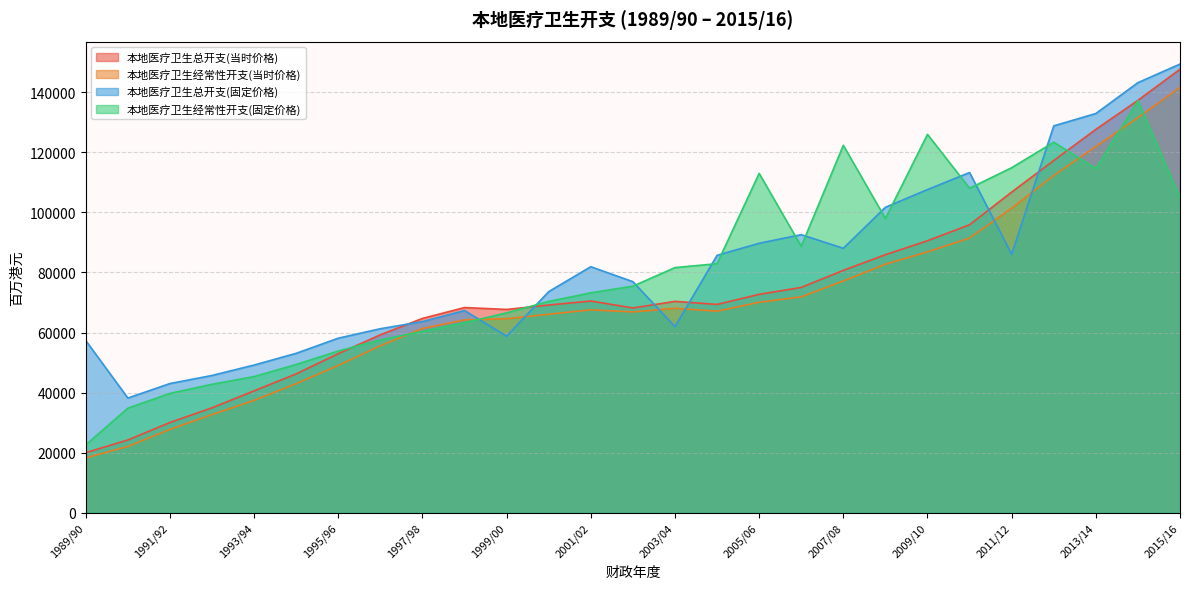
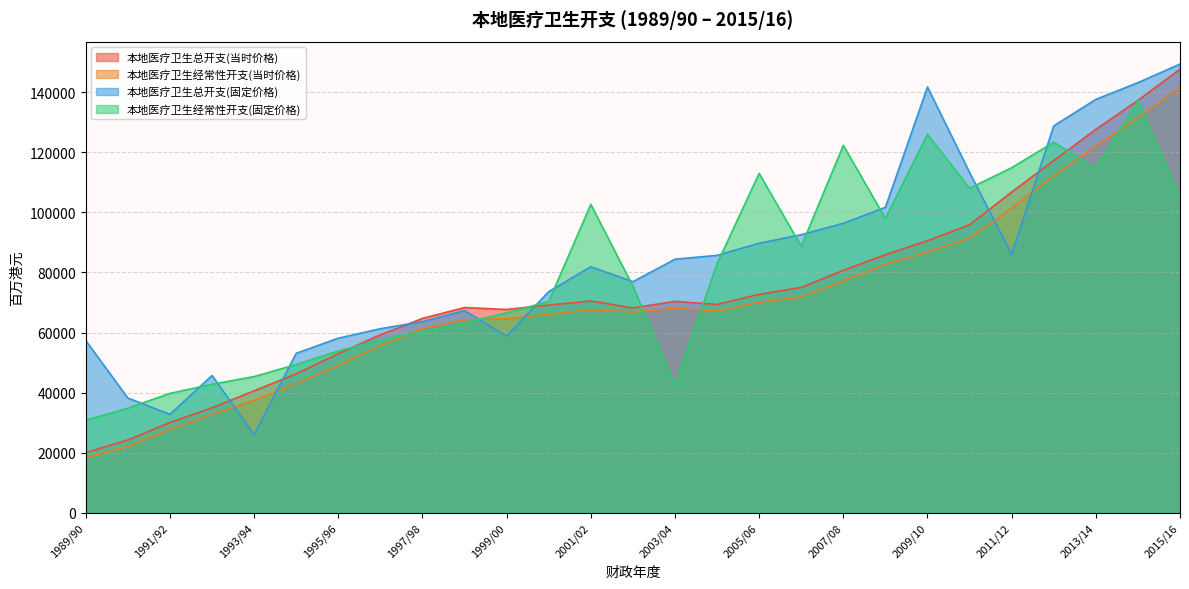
本地医疗卫生经常性开支(固定价格), 1989/90: 23000 -> 31000
本地医疗卫生总开支(固定价格), 1991/92: 43000 -> 33000
本地医疗卫生总开支(固定价格), 1993/94: 49000 -> 26000
本地医疗卫生经常性开支(固定价格), 2001/02: 73000 -> 103000
本地医疗卫生总开支(固定价格), 2003/04: 62000 -> 84000
本地医疗卫生经常性开支(固定价格), 2003/04: 82000 -> 42000
本地医疗卫生总开支(固定价格), 2007/08: 88000 -> 96000
本地医疗卫生总开支(固定价格), 2009/10: 108000 -> 142000
本地医疗卫生总开支(固定价格), 2013/14: 133000 -> 138000
